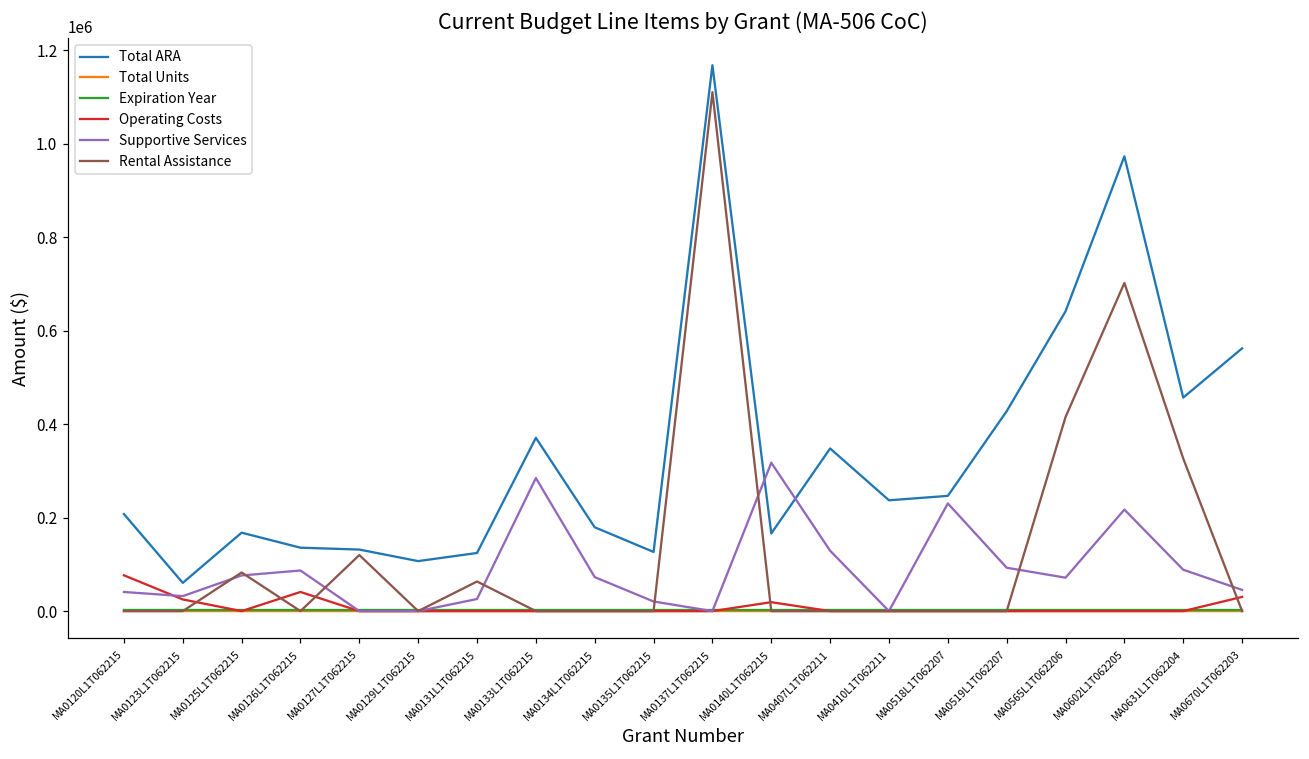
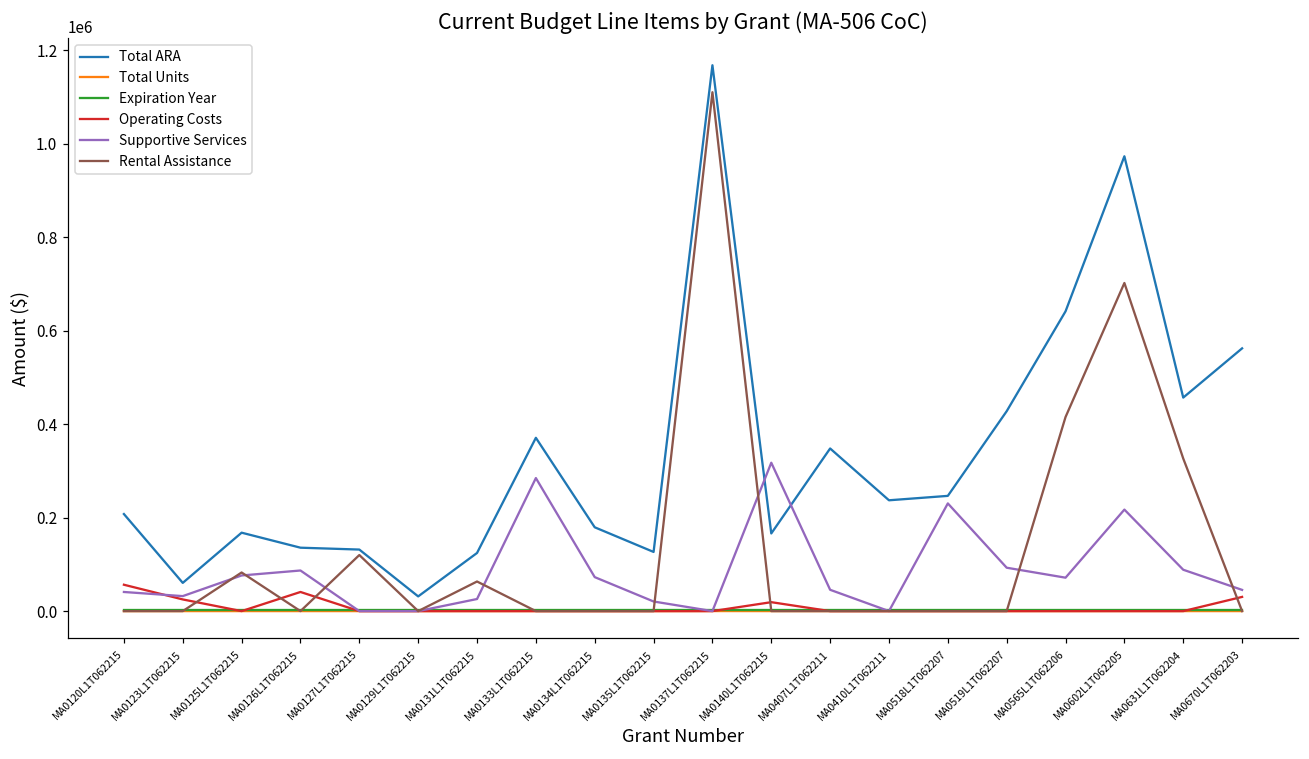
Operating Costs, MA0120L1T062215: 80000 -> 60000
Total ARA, MA0129L1T062215: 110000 -> 30000
Supportive Services, MA0407L1T062211: 130000 -> 50000
